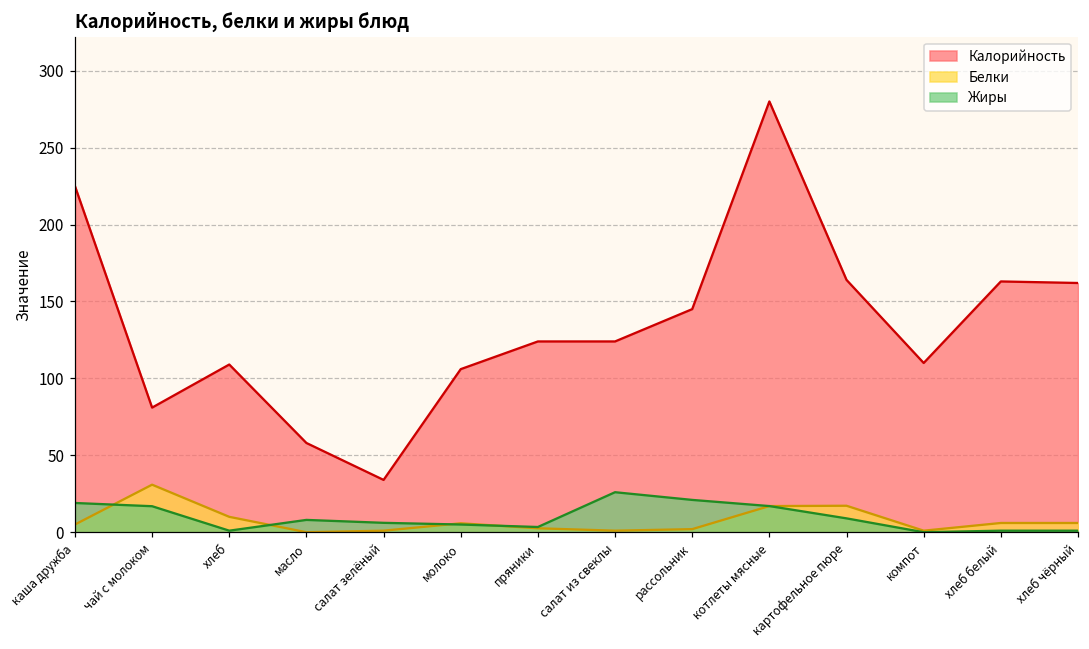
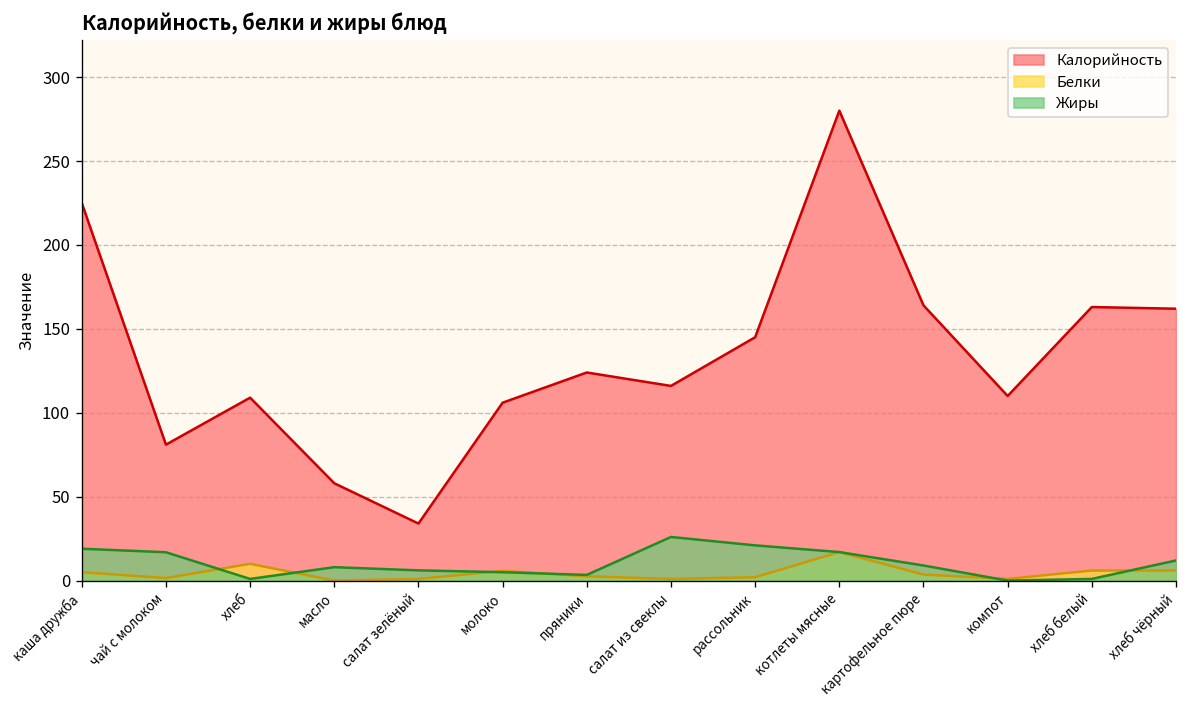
Белки, чай с молоком: 31 -> 2
Калорийность, салат из свеклы: 124 -> 116
Белки, картофельное пюре: 17 -> 4
Жиры, хлеб чёрный: 1 -> 12
